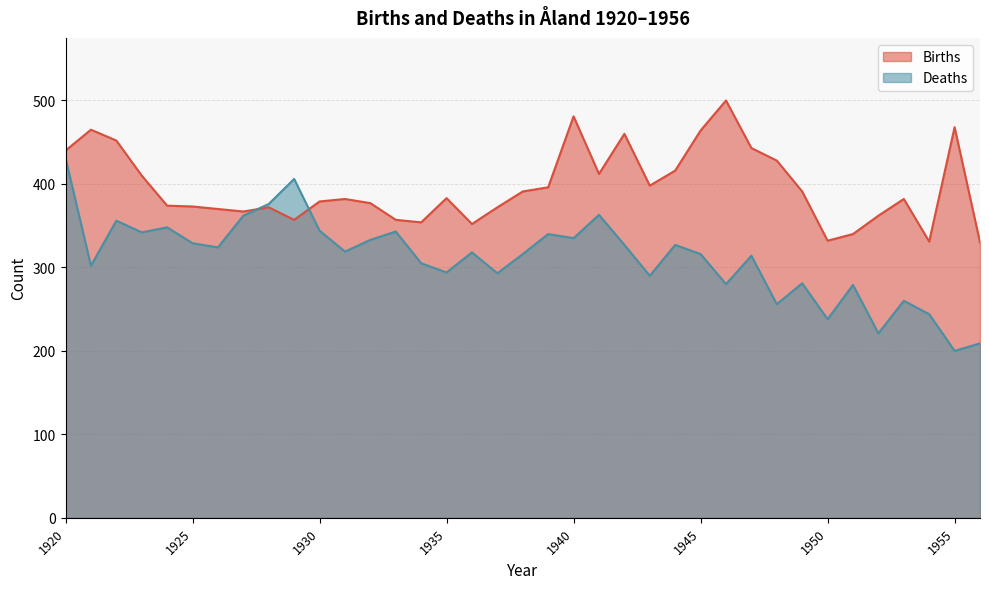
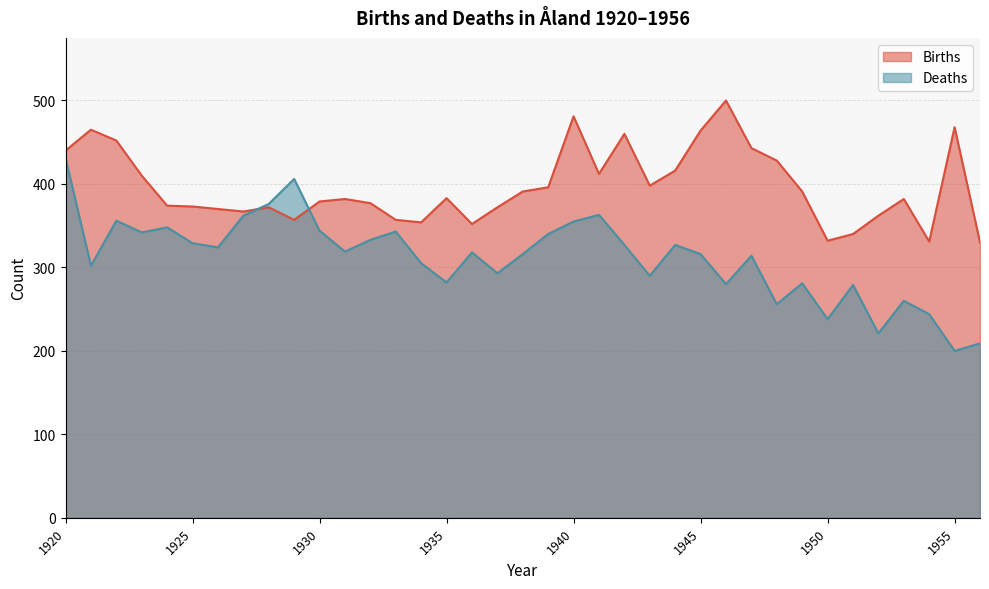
Deaths, 1935: 290 -> 280
Deaths, 1940: 340 -> 360
